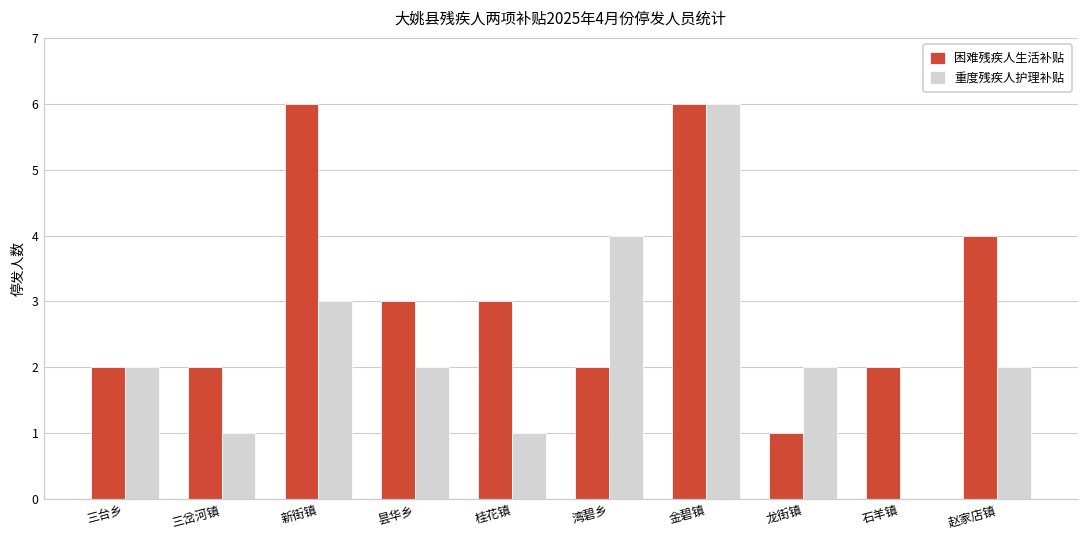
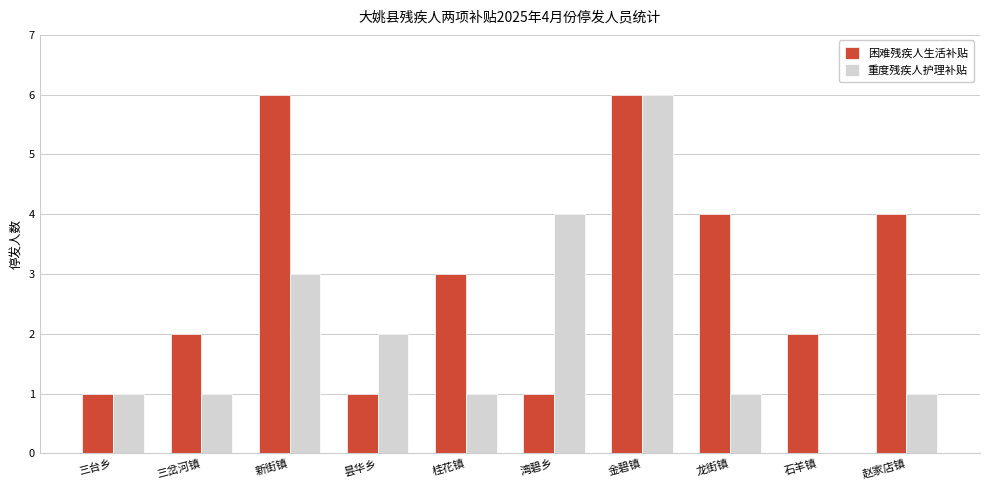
困难残疾人生活补贴, 三台乡: 2 -> 1
重度残疾人护理补贴, 三台乡: 2 -> 1
困难残疾人生活补贴, 昙华乡: 3 -> 1
困难残疾人生活补贴, 湾碧乡: 2 -> 1
困难残疾人生活补贴, 龙街镇: 1 -> 4
重度残疾人护理补贴, 龙街镇: 2 -> 1
重度残疾人护理补贴, 赵家店镇: 2 -> 1
